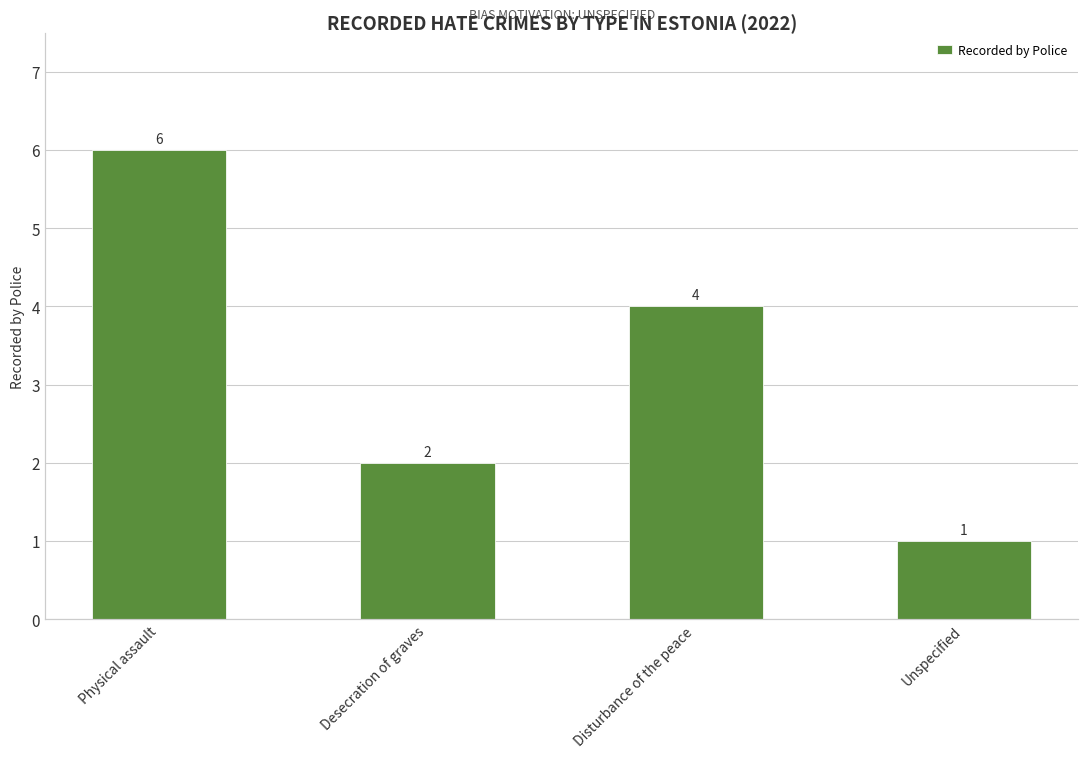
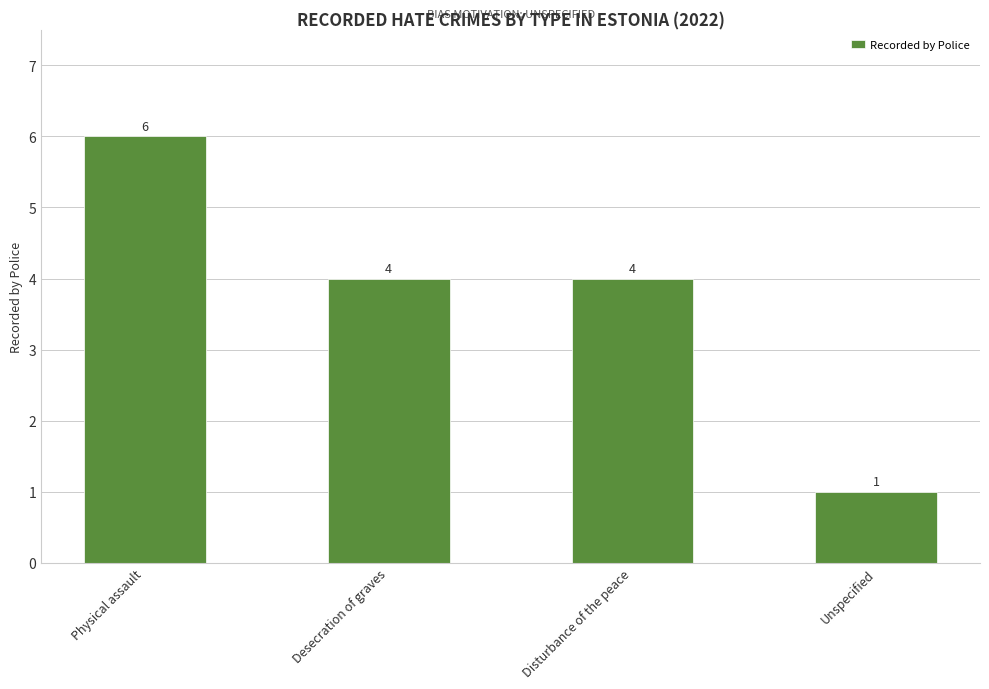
Desecration of graves: 2 -> 4
